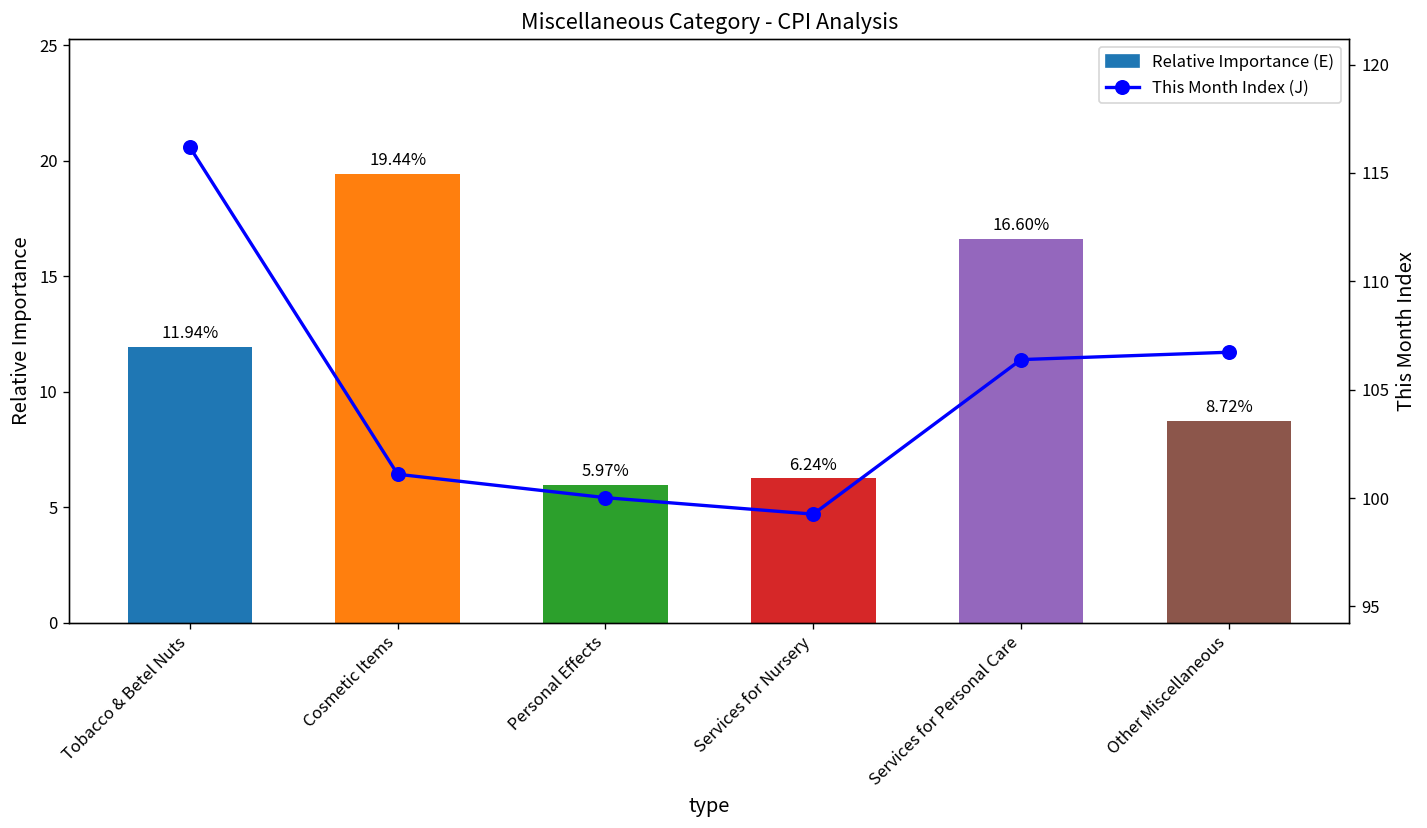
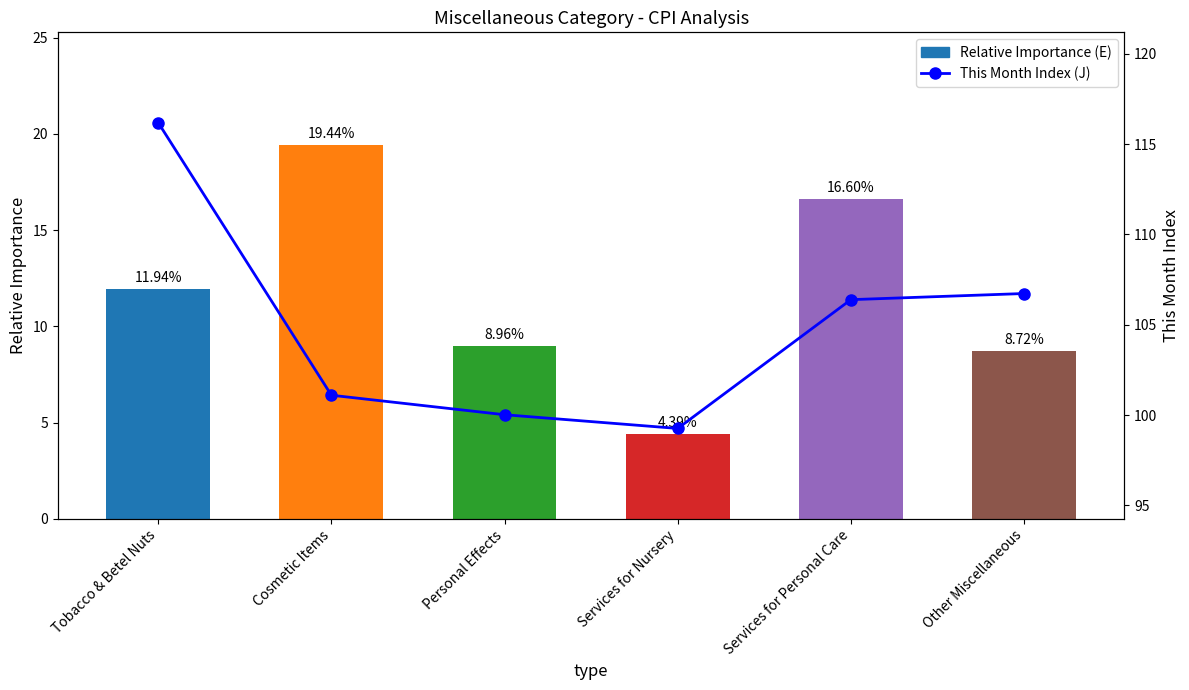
Relative Importance (E), Personal Effects: 5.97% -> 8.96%
Relative Importance (E), Services for Nursery: 6.24% -> 4.39%
